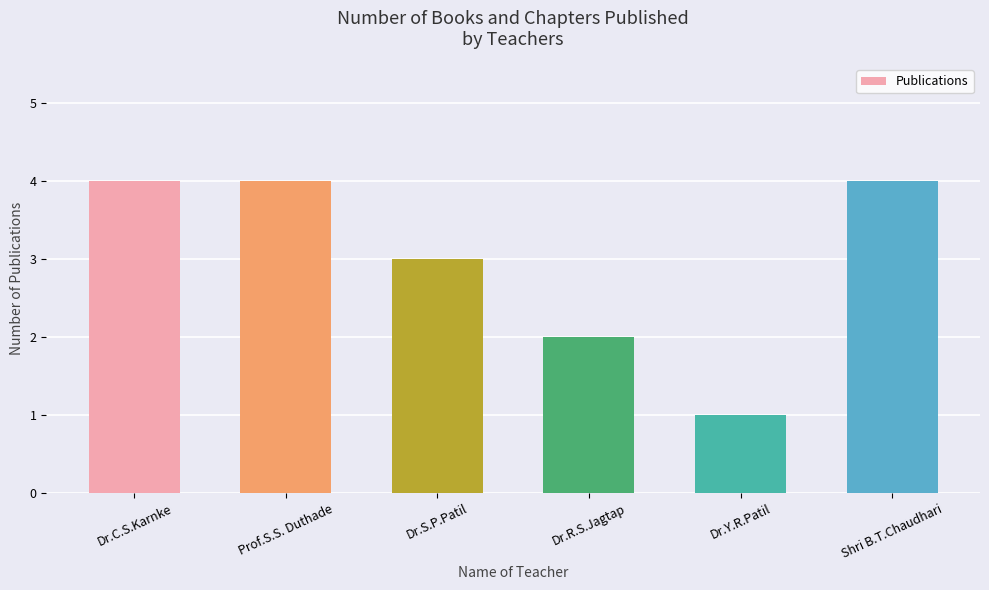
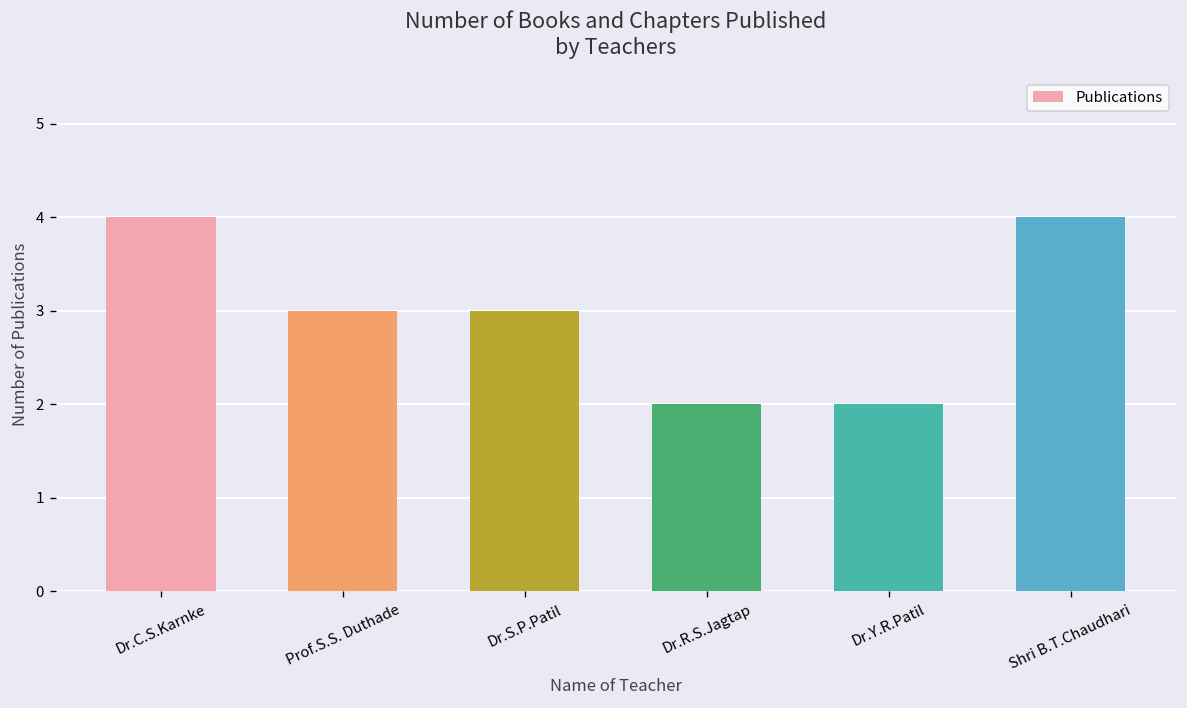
Prof.S.S. Duthade: 4 -> 3
Dr.Y.R.Patil: 1 -> 2
